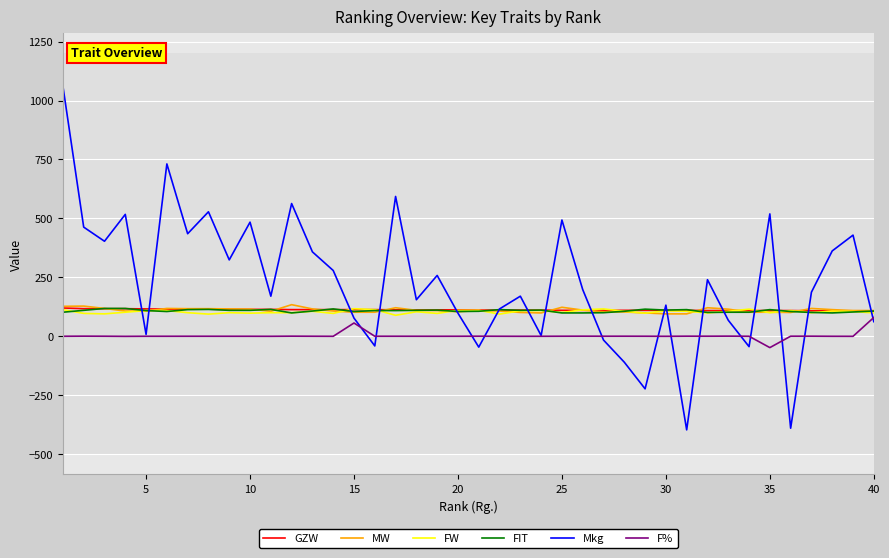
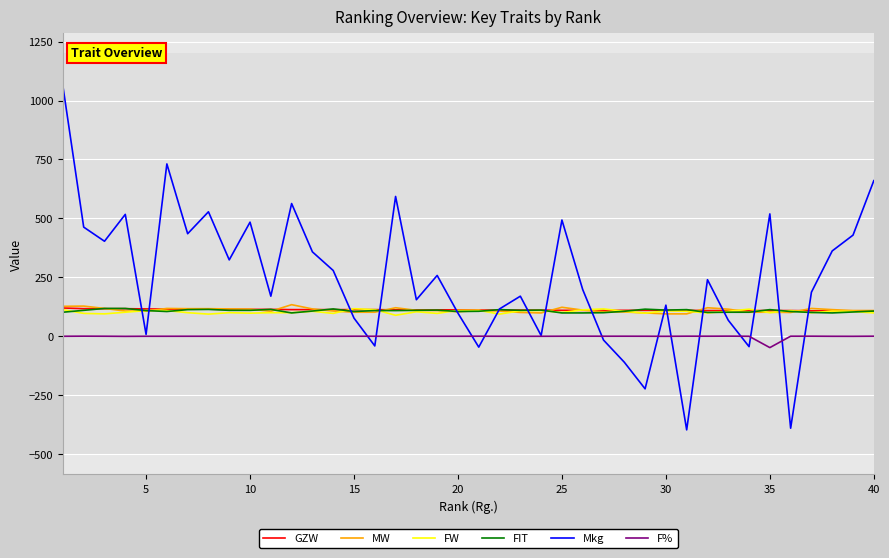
F%, 15: 60 -> 0
Mkg, 40: 60 -> 660
F%, 40: 80 -> 0
